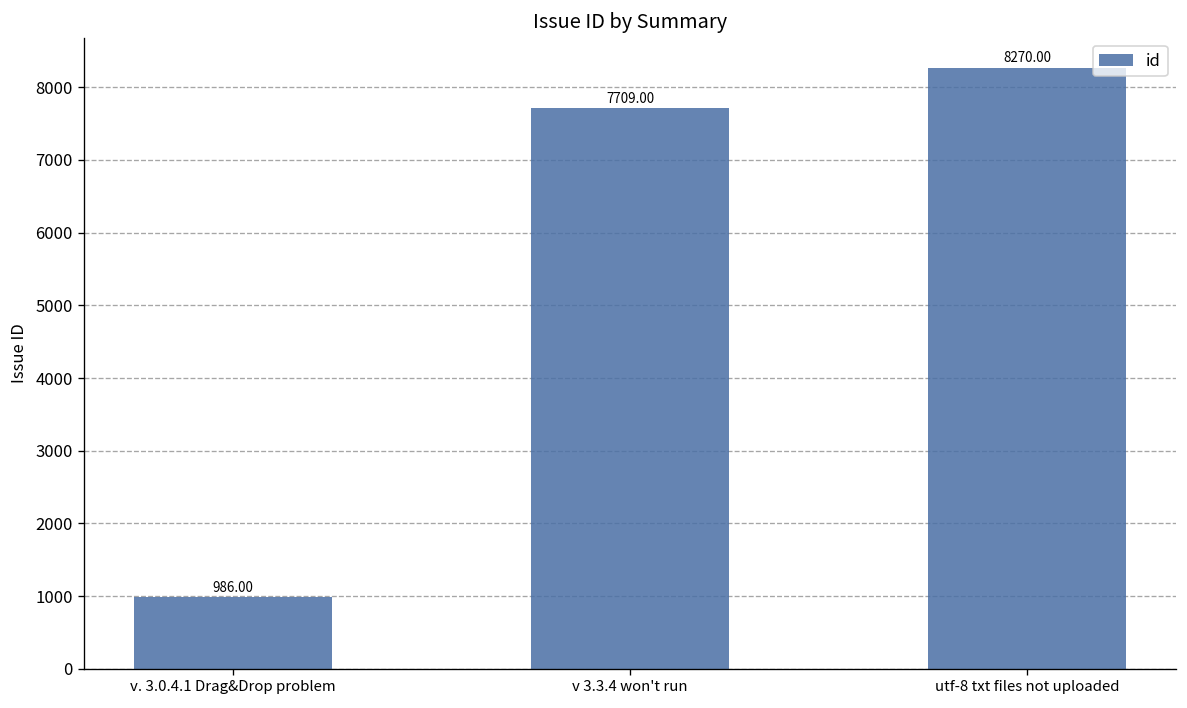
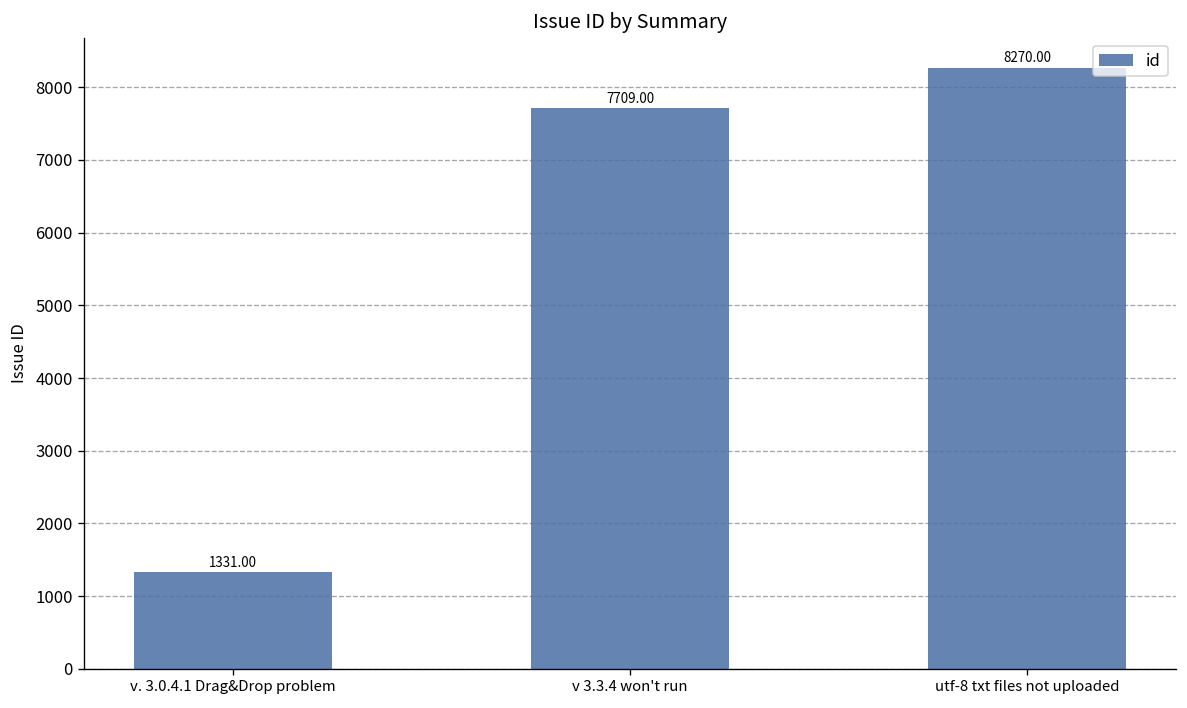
v. 3.0.4.1 Drag&Drop problem: 986.00 -> 1331.00
